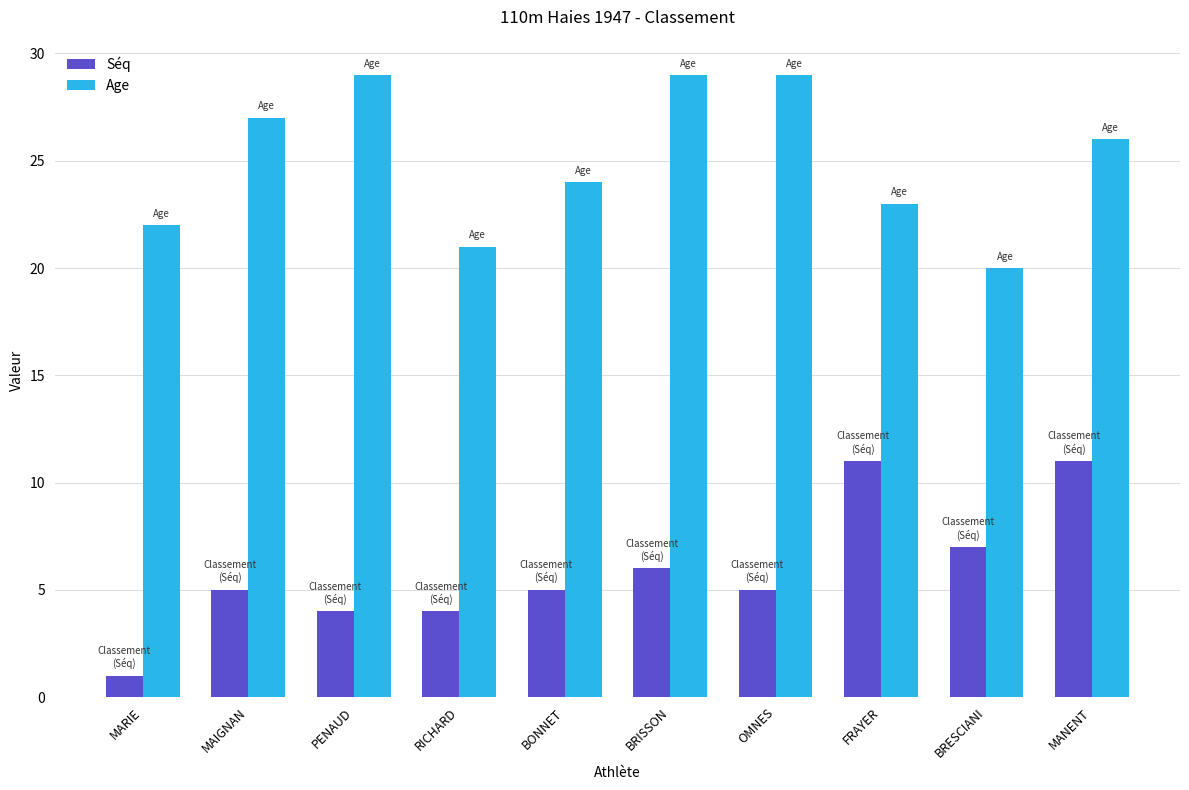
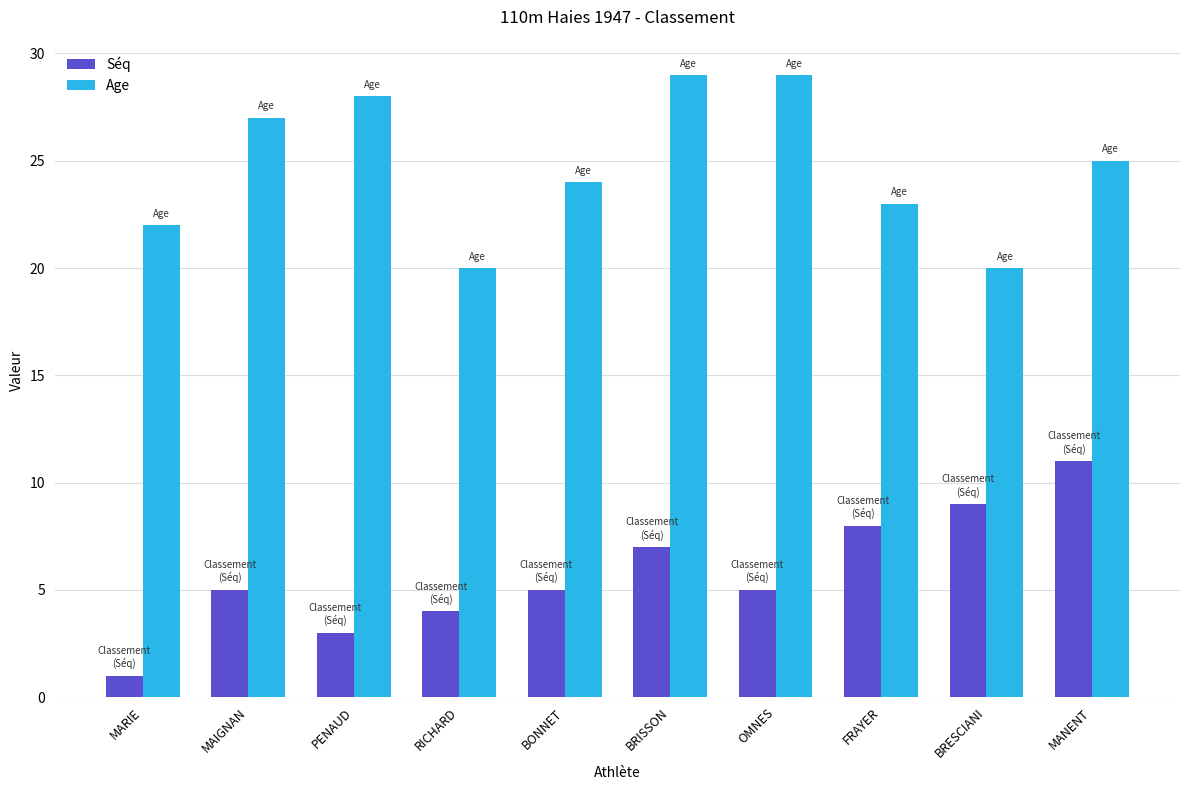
Séq, PENAUD: 4 -> 3
Age, PENAUD: 29 -> 28
Age, RICHARD: 21 -> 20
Séq, BRISSON: 6 -> 7
Séq, FRAYER: 11 -> 8
Séq, BRESCIANI: 7 -> 9
Age, MANENT: 26 -> 25
